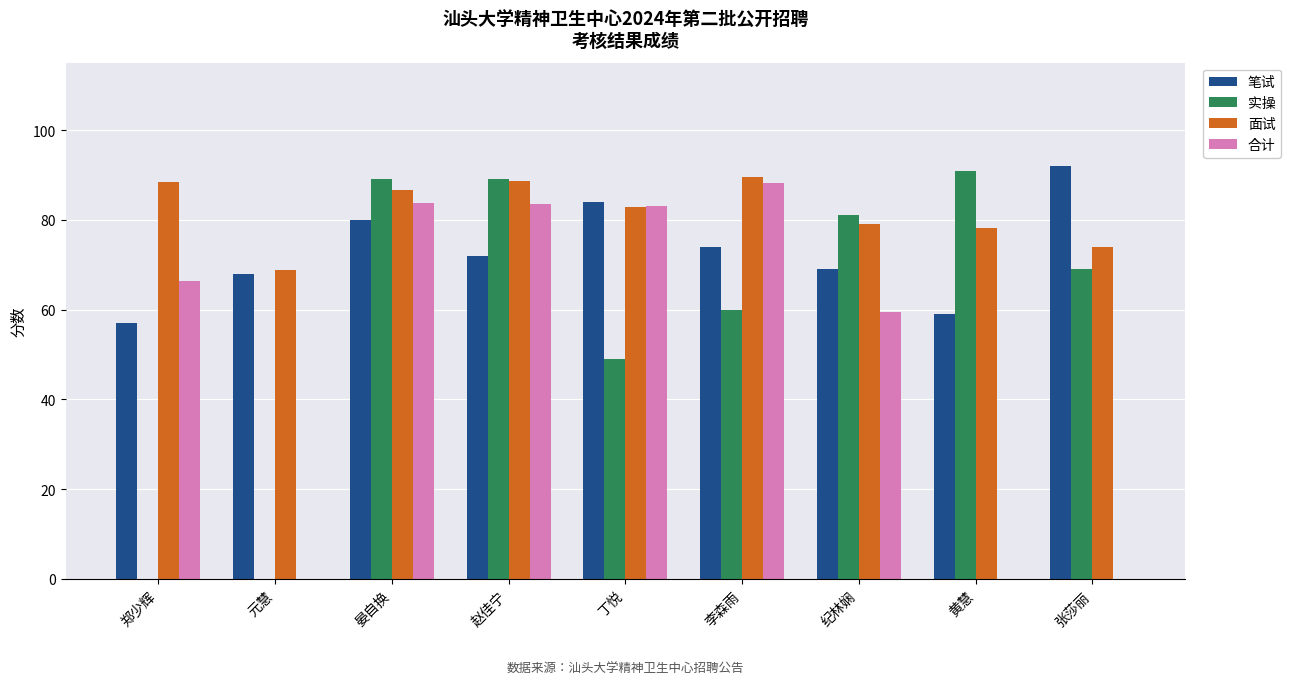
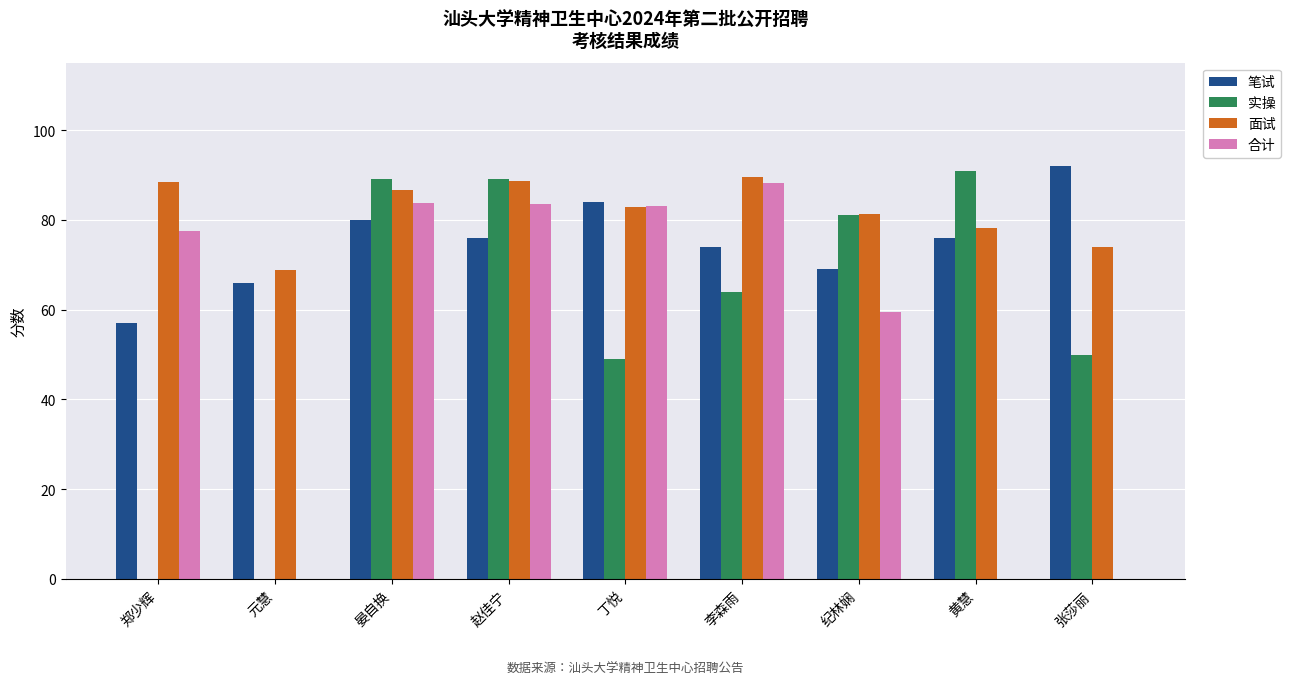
合计, 郑少辉: 66 -> 77
笔试, 元慧: 68 -> 66
笔试, 赵佳宁: 72 -> 76
实操, 李森雨: 60 -> 64
面试, 纪林娴: 79 -> 81
笔试, 黄慧: 59 -> 76
实操, 张莎丽: 69 -> 50
